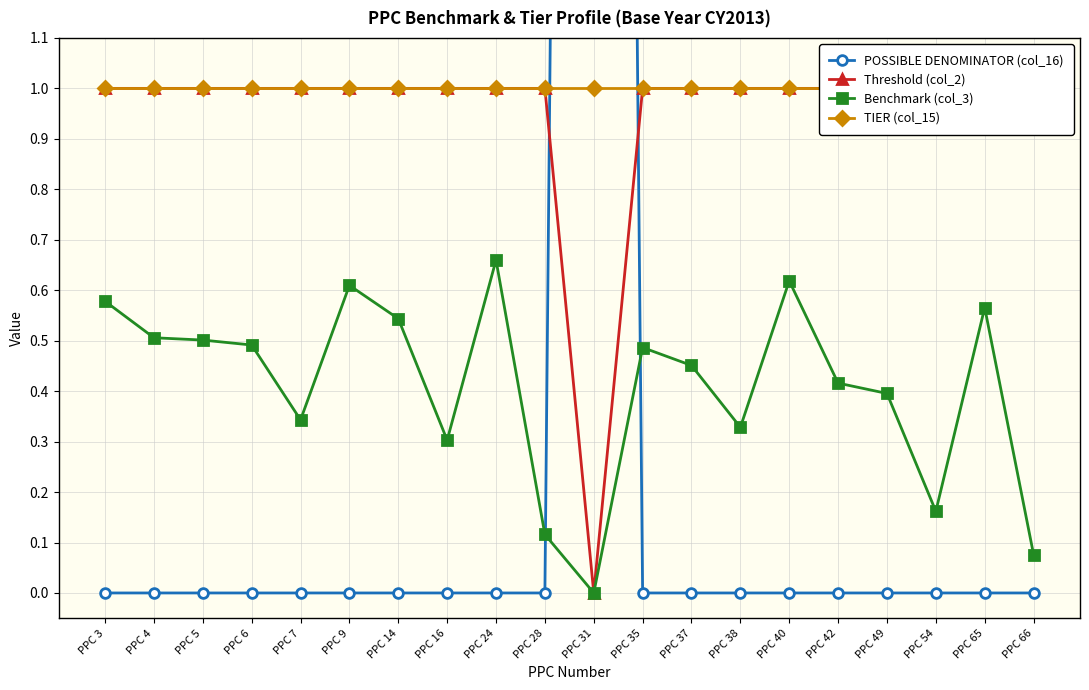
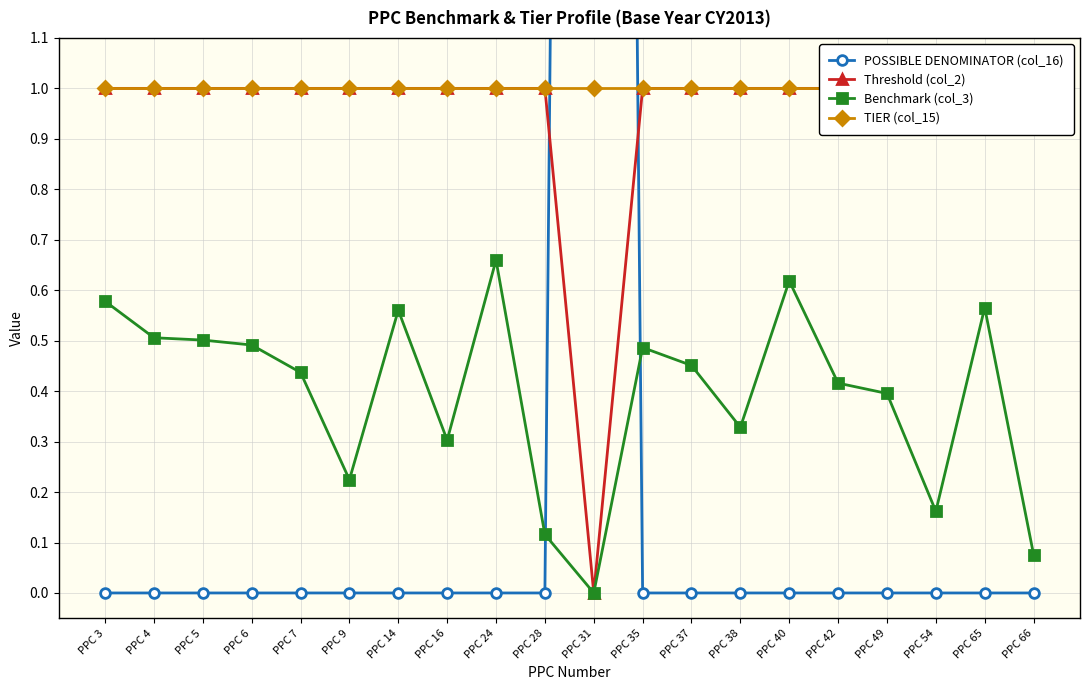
Benchmark (col_3), PPC 7: 0.34 -> 0.44
Benchmark (col_3), PPC 9: 0.61 -> 0.22
Benchmark (col_3), PPC 14: 0.54 -> 0.56
